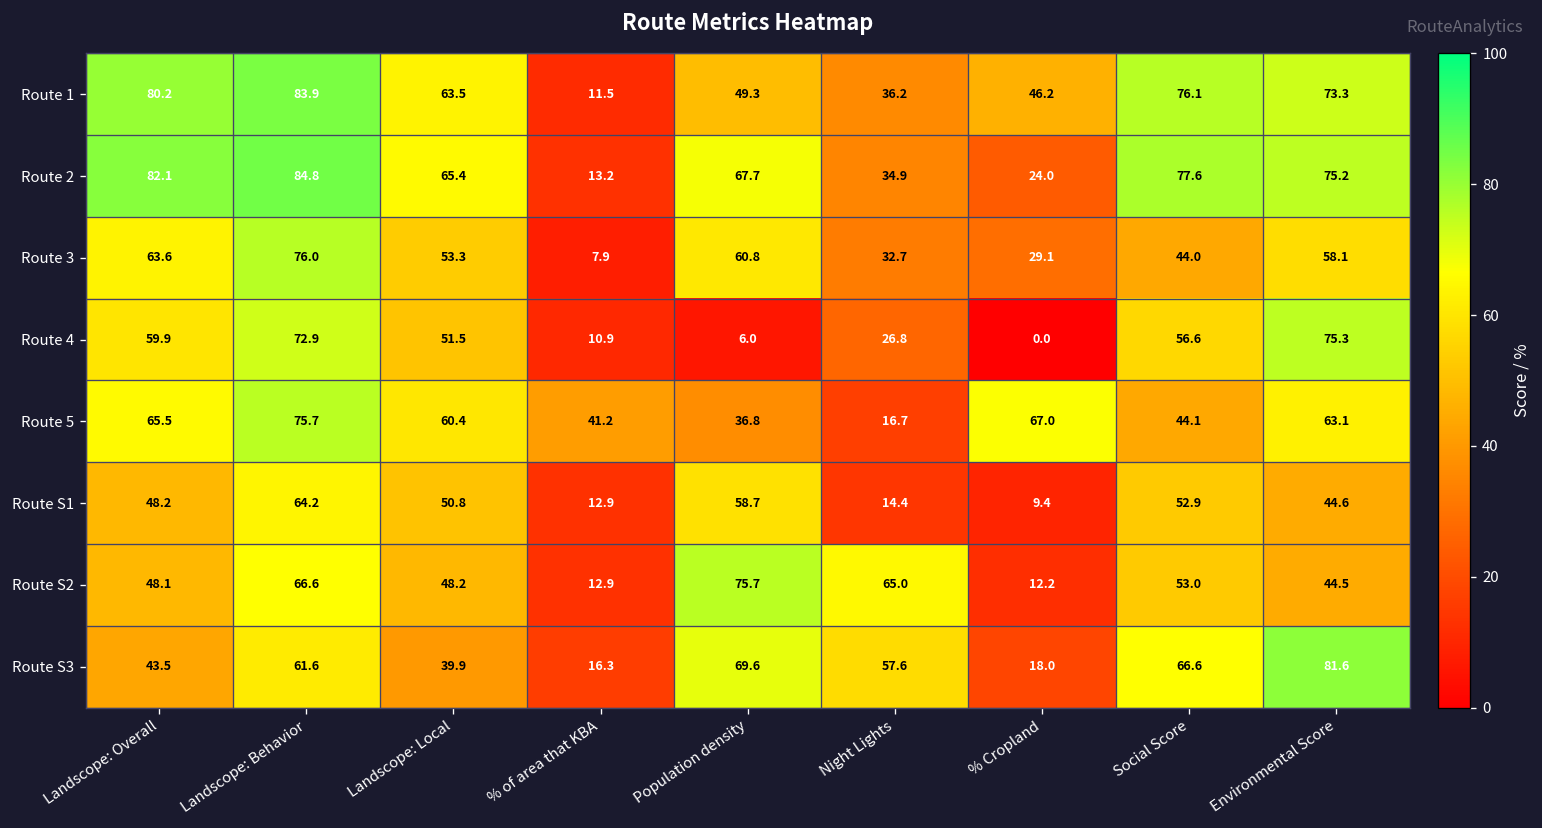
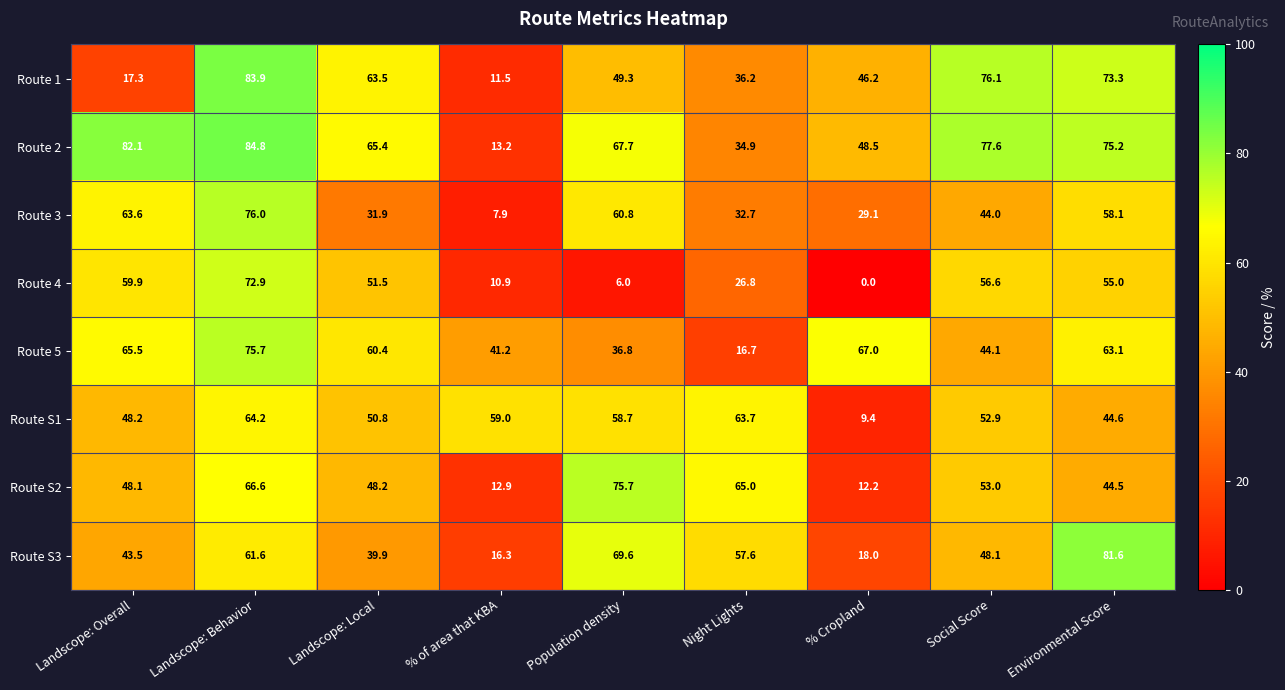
Route 1, Landscope: Overall: 80.2 -> 17.3
Route 2, % Cropland: 24.0 -> 48.5
Route 3, Landscope: Local: 53.3 -> 31.9
Route 4, Environmental Score: 75.3 -> 55.0
Route S1, % of area that KBA: 12.9 -> 59.0
Route S1, Night Lights: 14.4 -> 63.7
Route S3, Social Score: 66.6 -> 48.1
